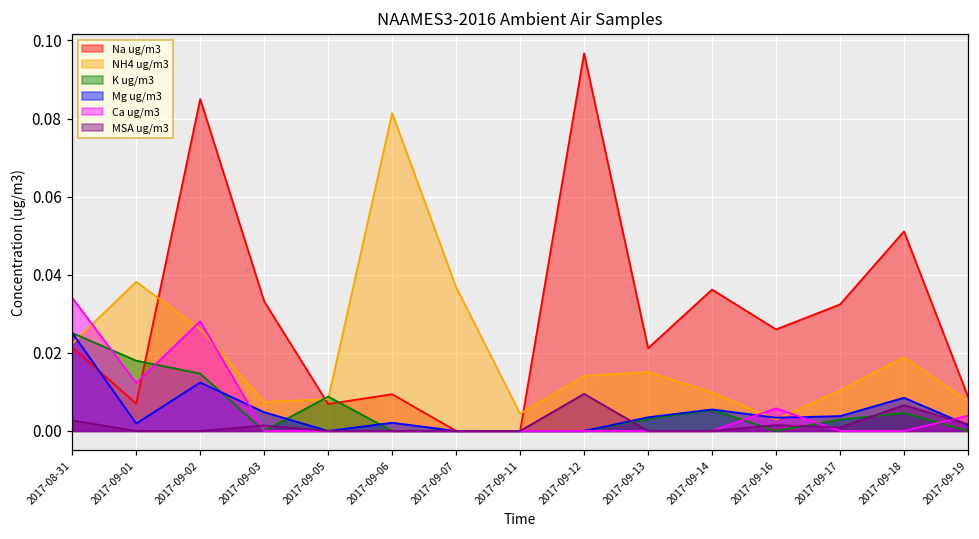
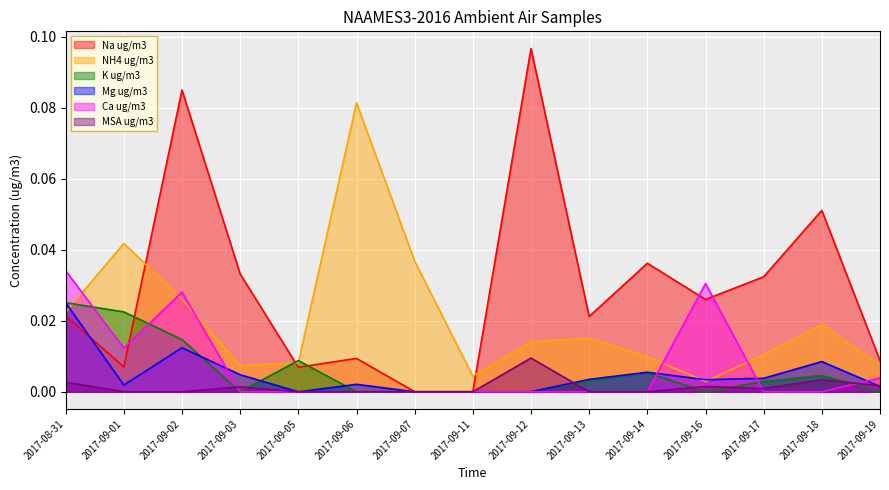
NH4 ug/m3, 2017-09-01: 0.038 -> 0.042
K ug/m3, 2017-09-01: 0.018 -> 0.023
Ca ug/m3, 2017-09-16: 0.006 -> 0.031
MSA ug/m3, 2017-09-18: 0.007 -> 0.003
